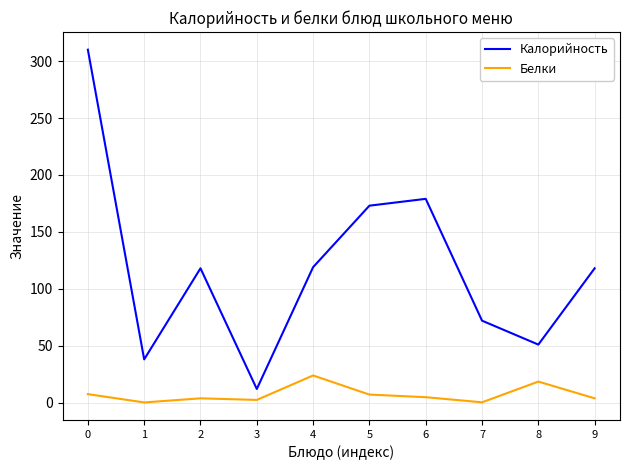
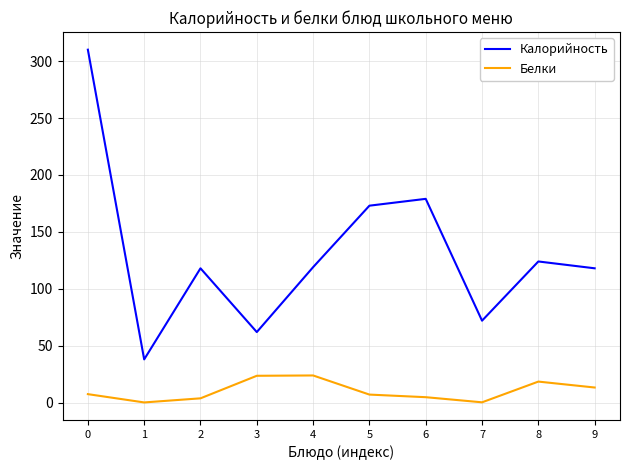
Калорийность, 3: 12 -> 62
Белки, 3: 2 -> 24
Калорийность, 8: 51 -> 124
Белки, 9: 4 -> 13
